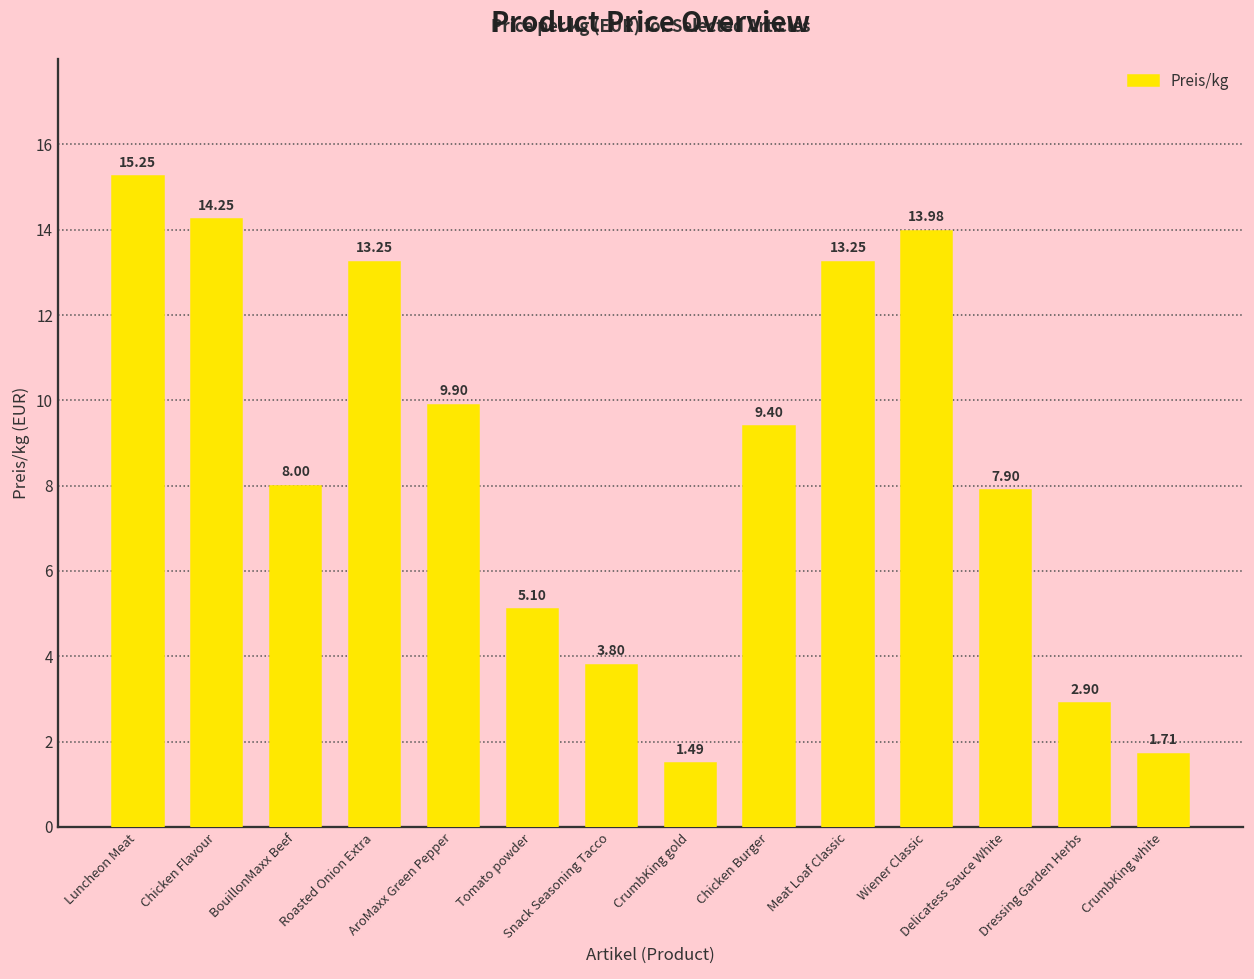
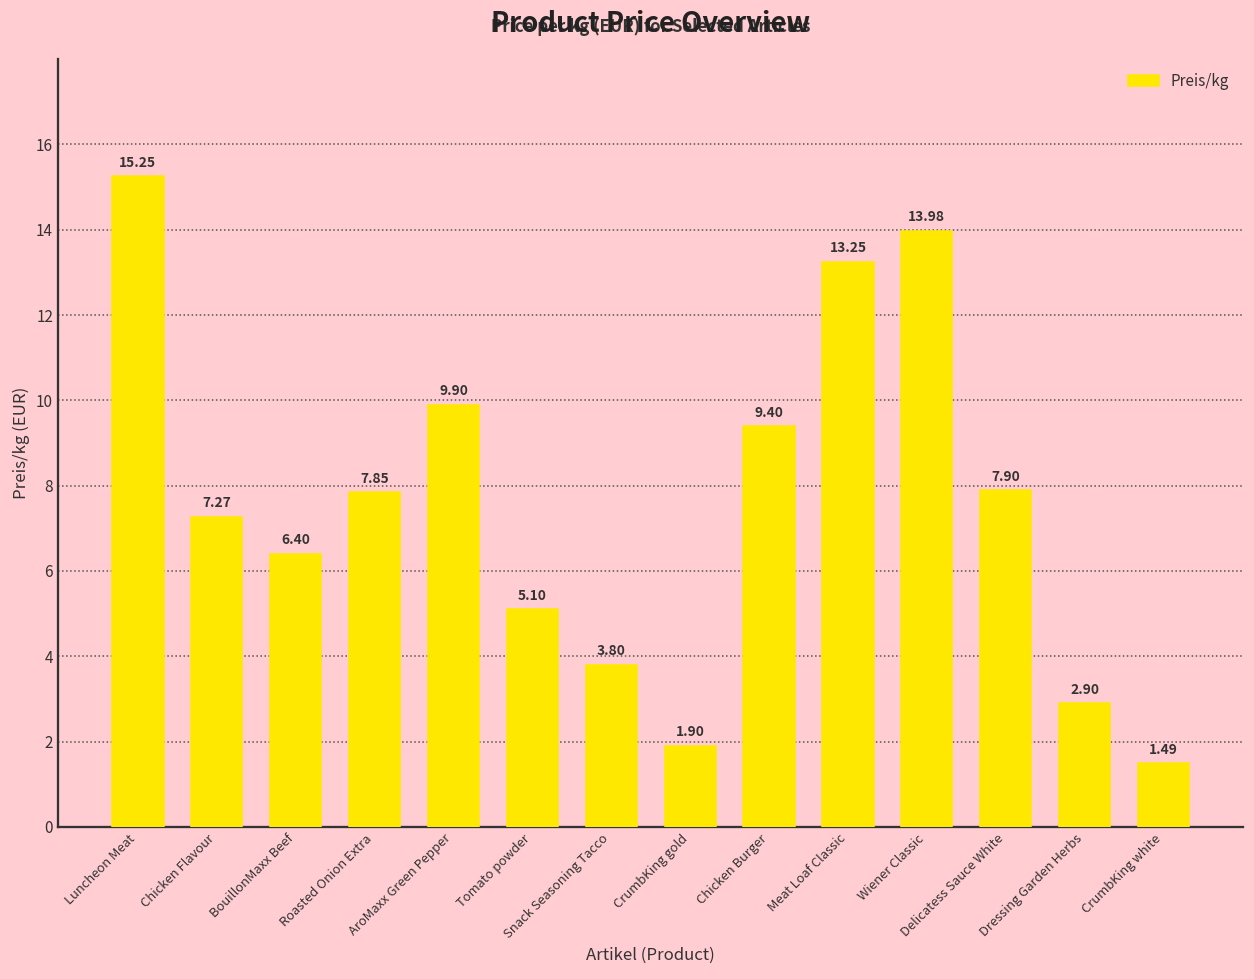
Chicken Flavour: 14.25 -> 7.27
BouillonMaxx Beef: 8.00 -> 6.40
Roasted Onion Extra: 13.25 -> 7.85
CrumbKing gold: 1.49 -> 1.90
CrumbKing white: 1.71 -> 1.49
